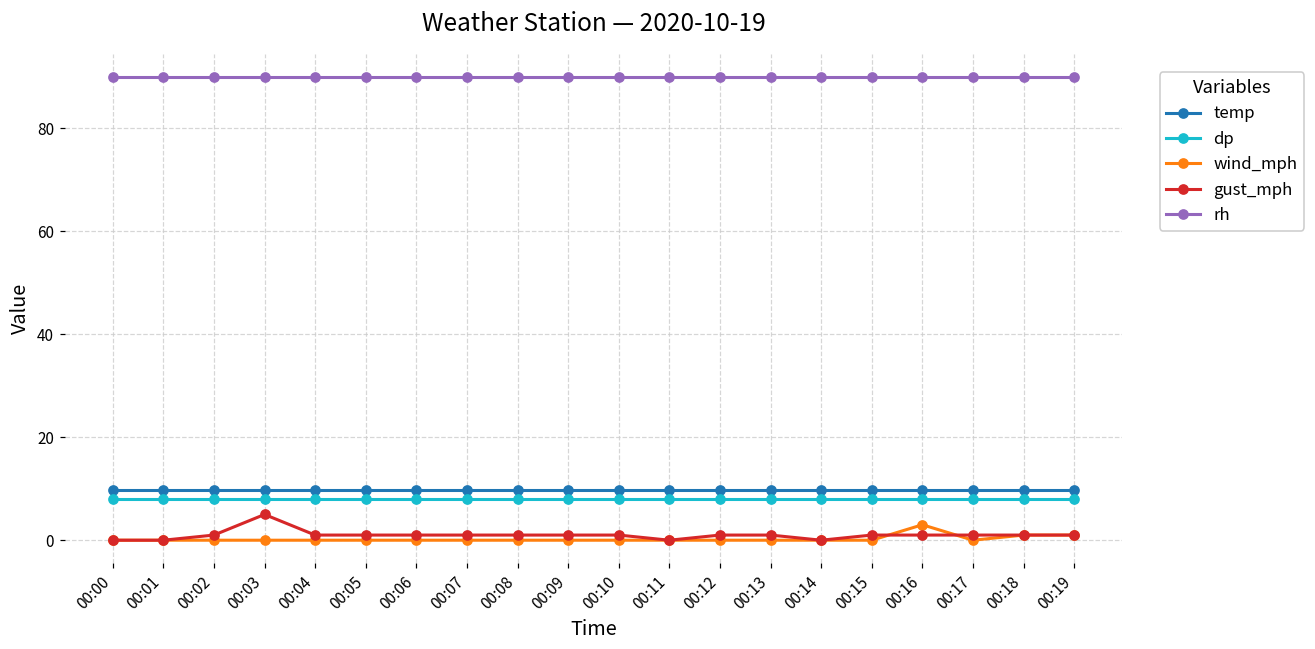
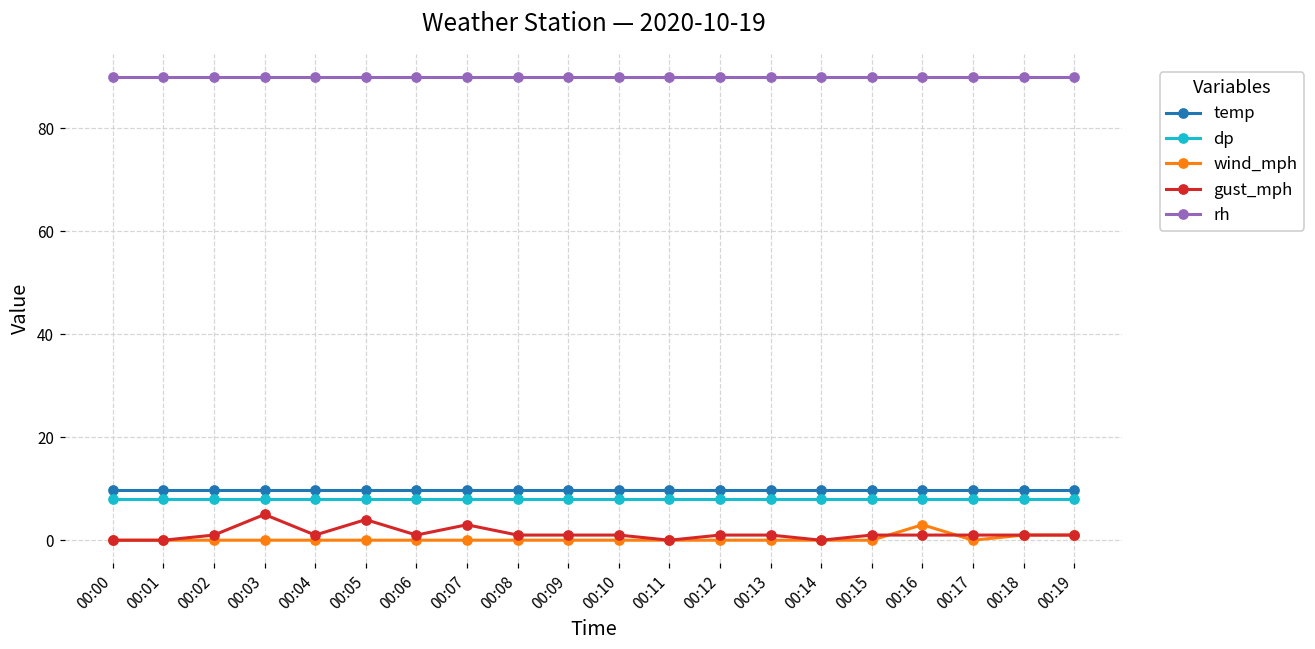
gust_mph, 00:05: 1 -> 4
gust_mph, 00:07: 1 -> 3
